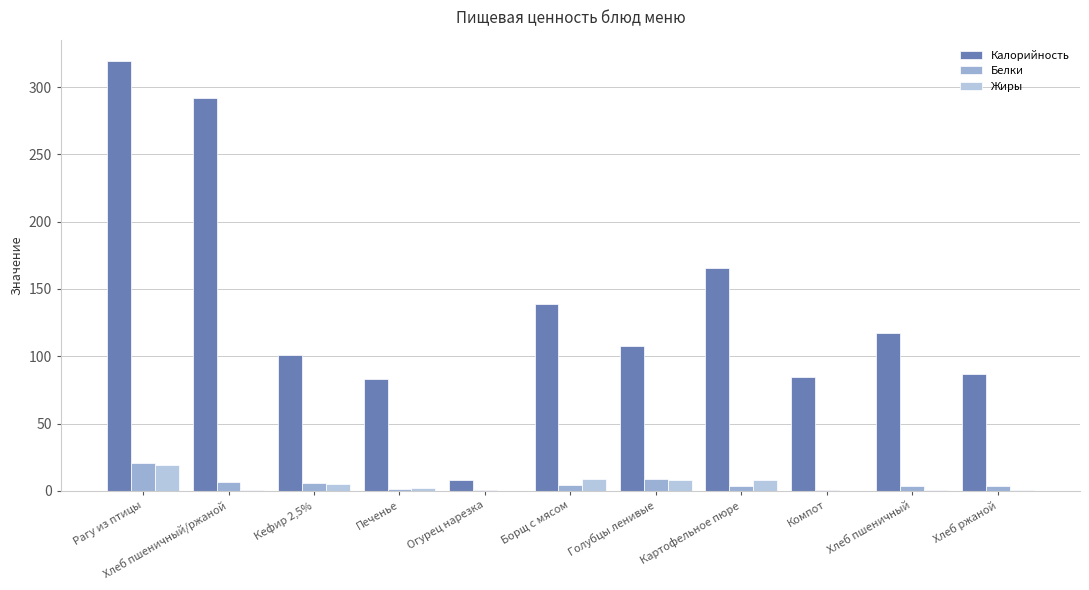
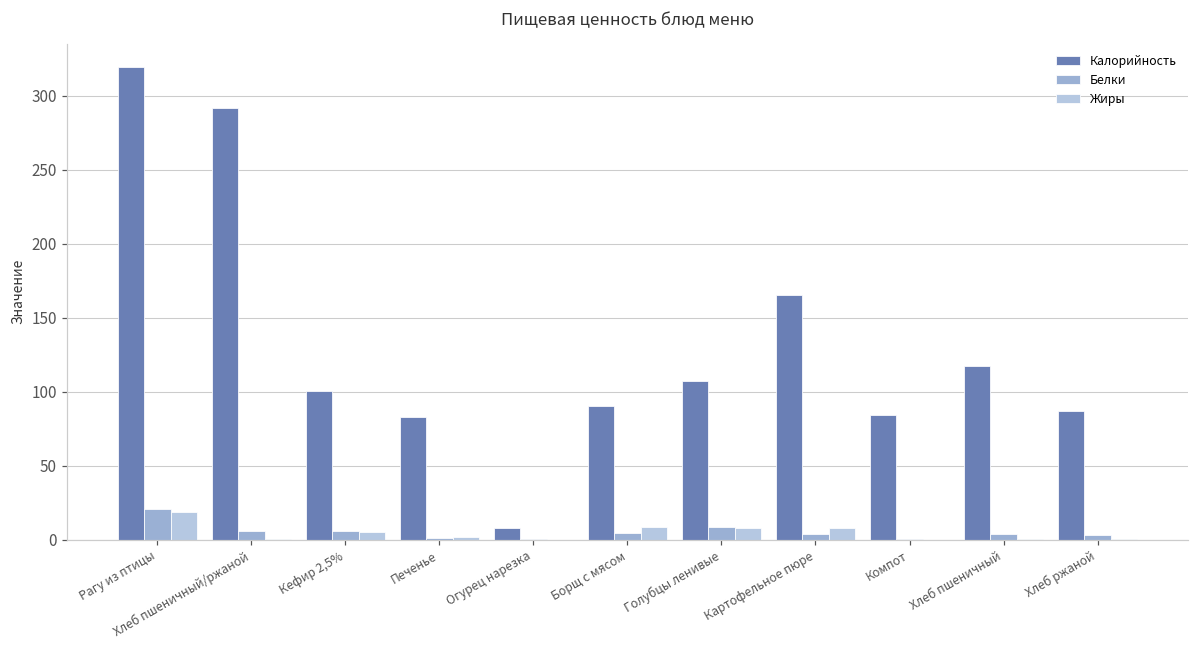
Калорийность, Борщ с мясом: 139 -> 90
